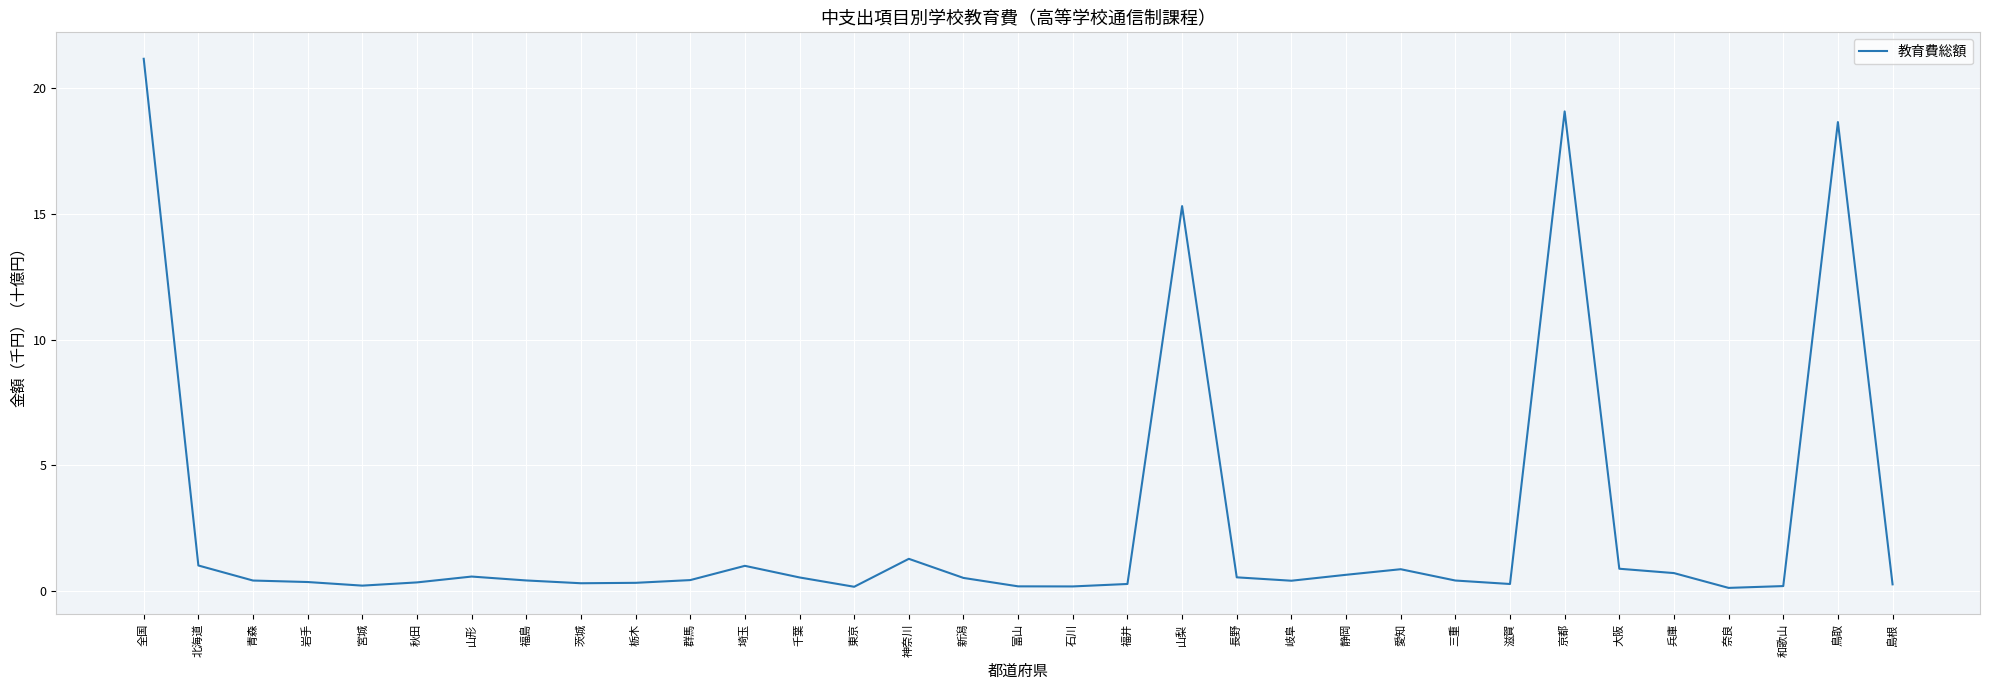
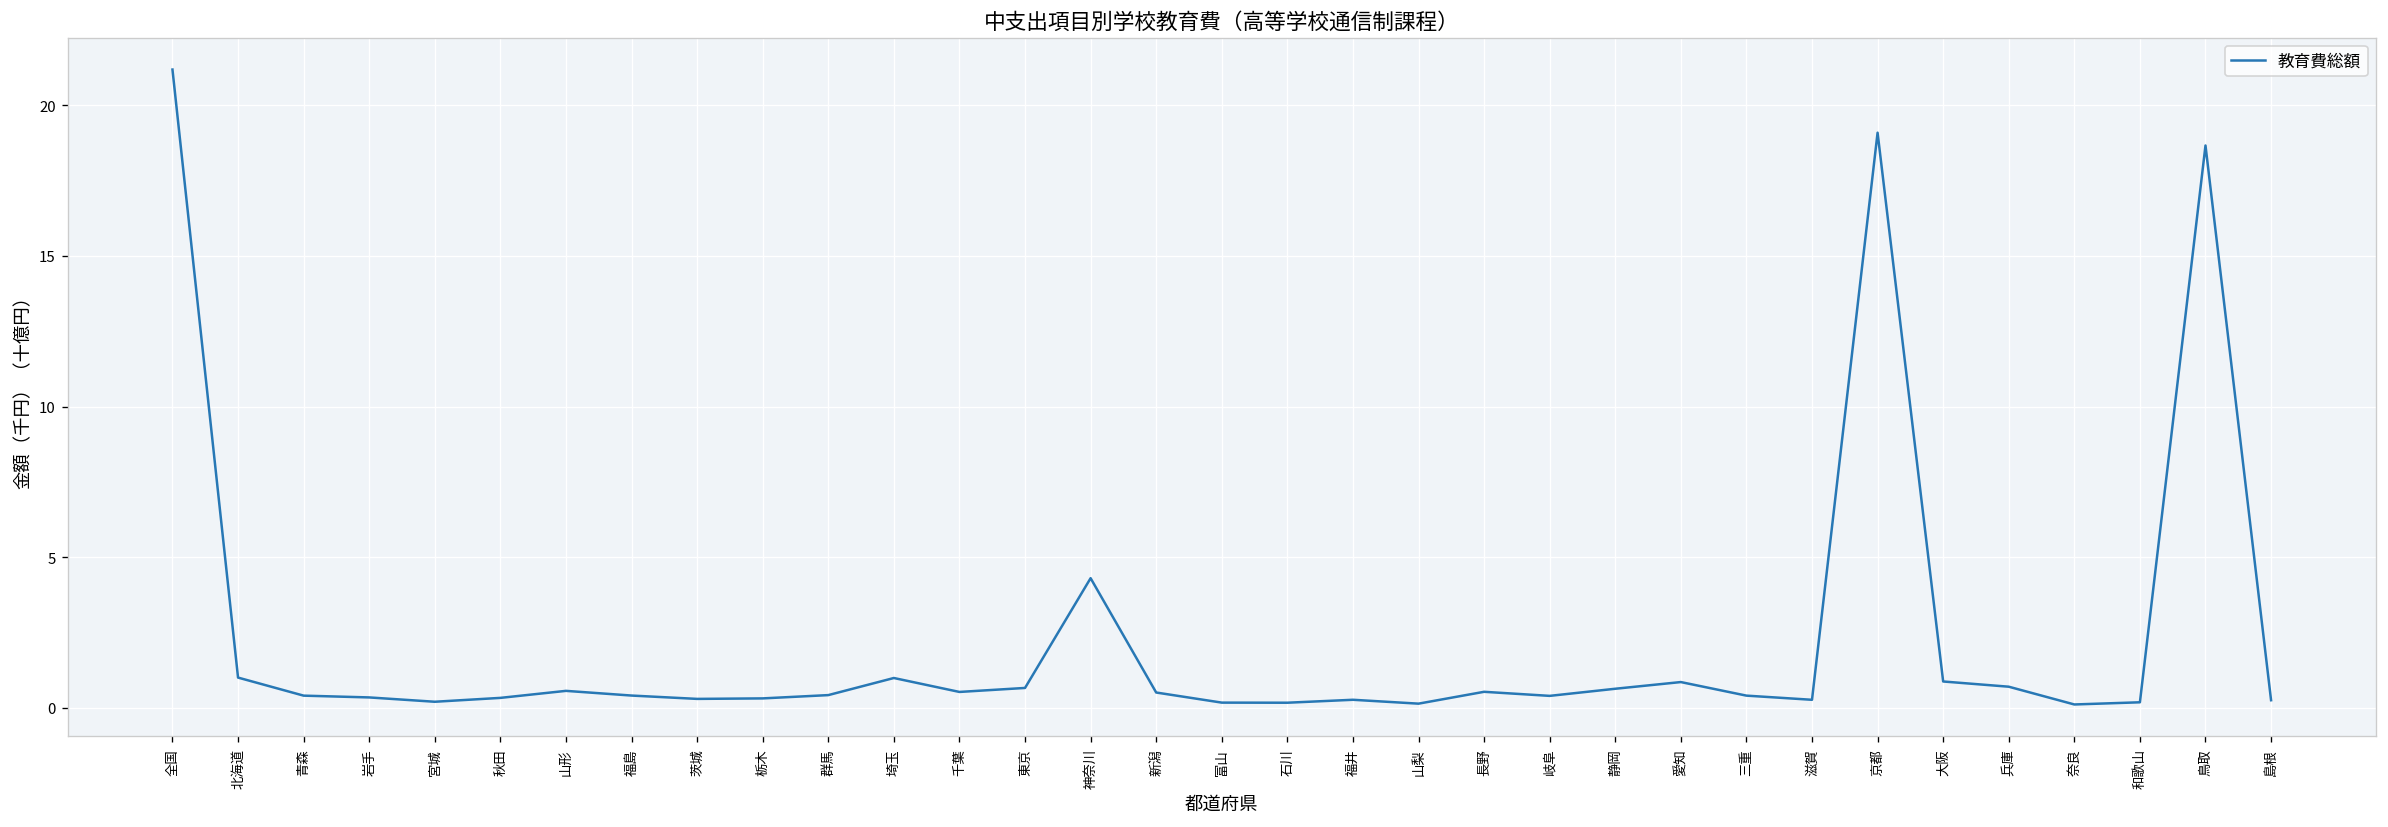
東京: 0.2 -> 0.7
神奈川: 1.3 -> 4.3
山梨: 15.3 -> 0.1
